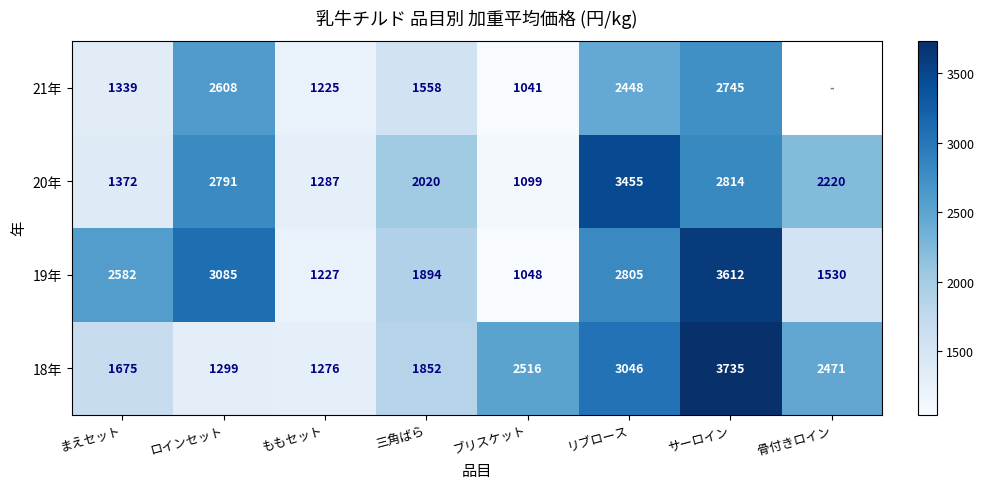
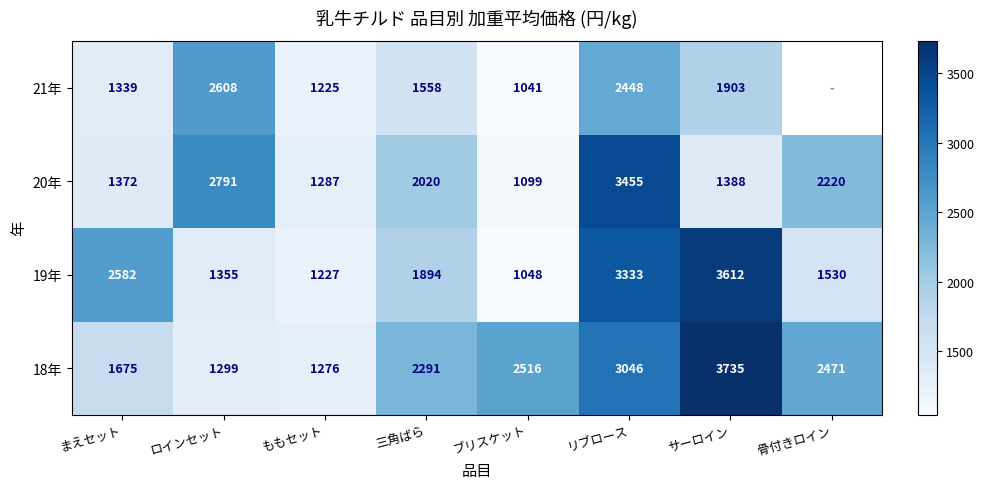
21年, サーロイン: 2745 -> 1903
20年, サーロイン: 2814 -> 1388
19年, ロインセット: 3085 -> 1355
19年, リブロース: 2805 -> 3333
18年, 三角ばら: 1852 -> 2291
